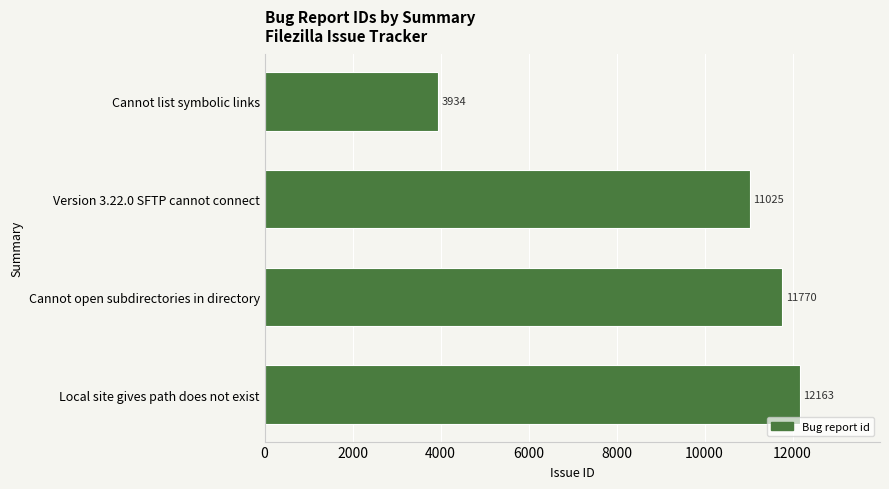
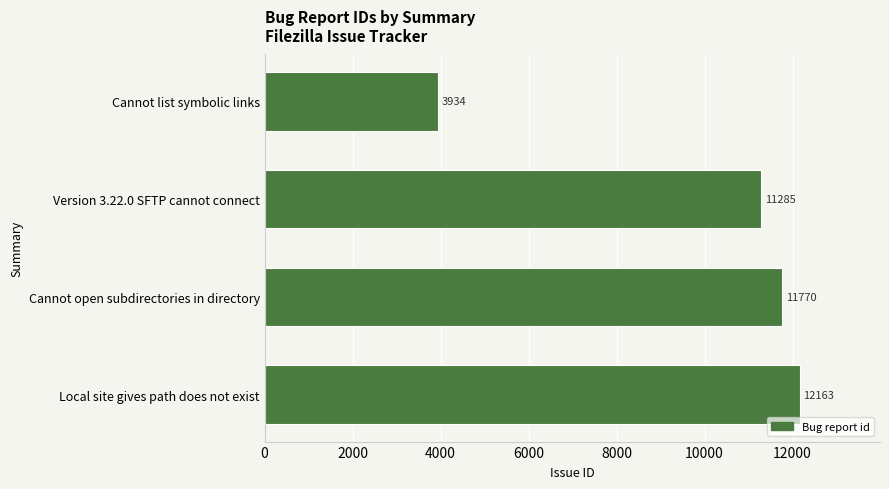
Version 3.22.0 SFTP cannot connect: 11025 -> 11285
